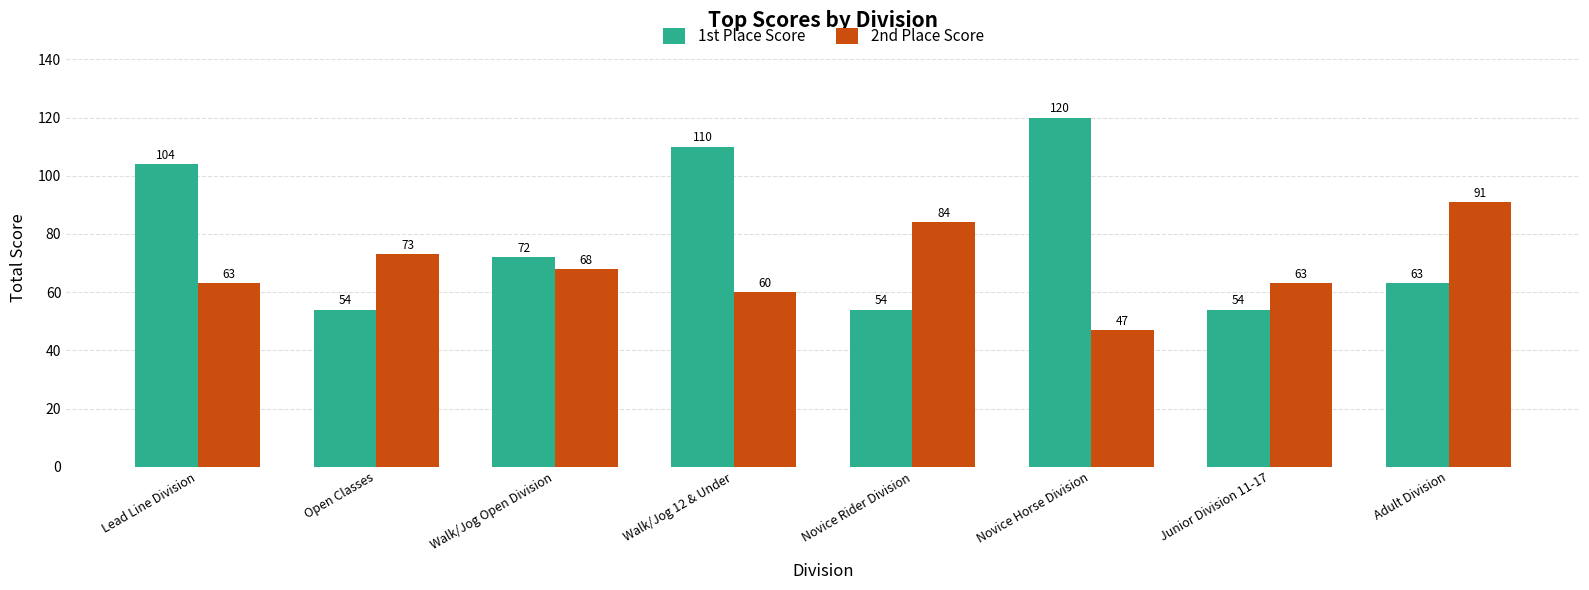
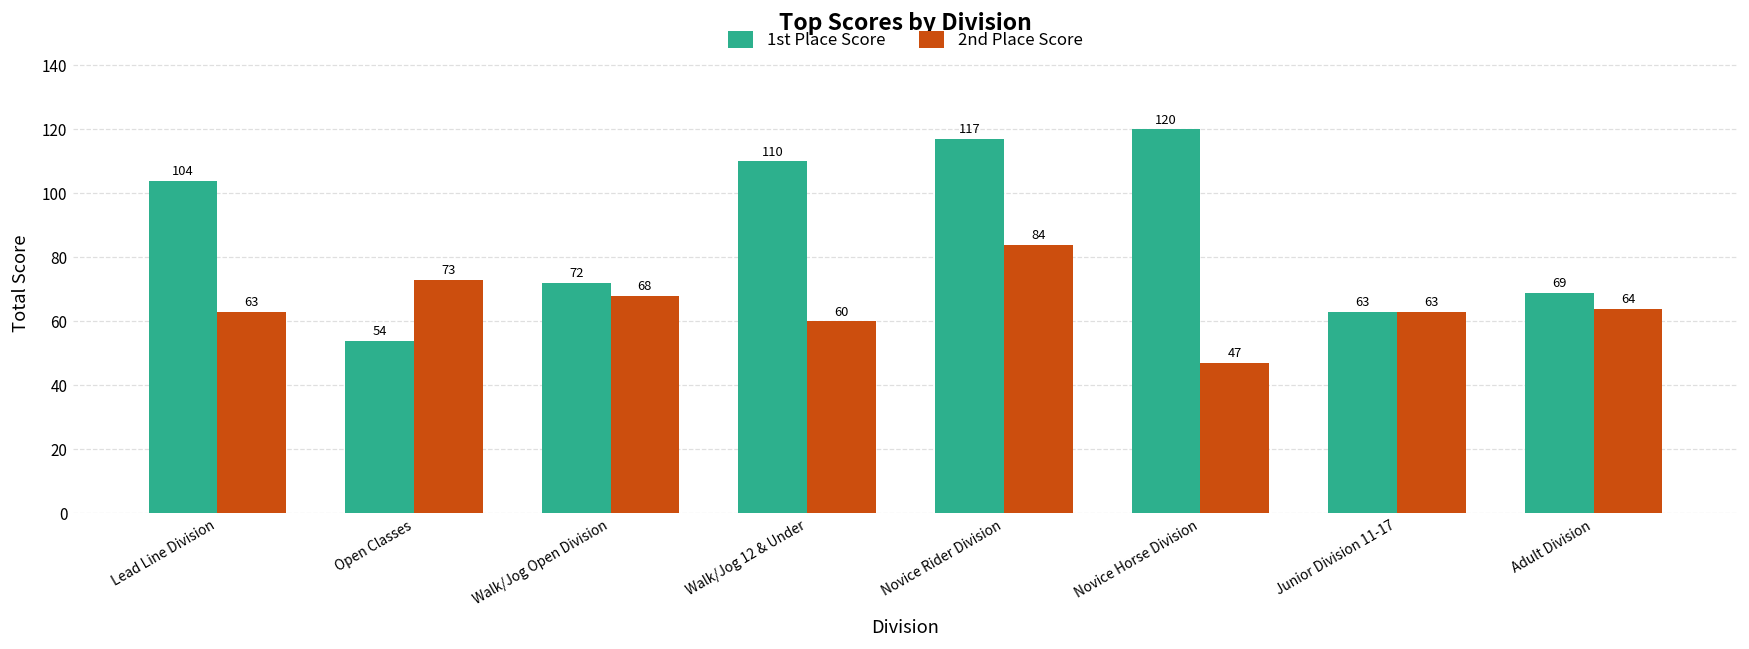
1st Place Score, Novice Rider Division: 54 -> 117
1st Place Score, Junior Division 11-17: 54 -> 63
1st Place Score, Adult Division: 63 -> 69
2nd Place Score, Adult Division: 91 -> 64
